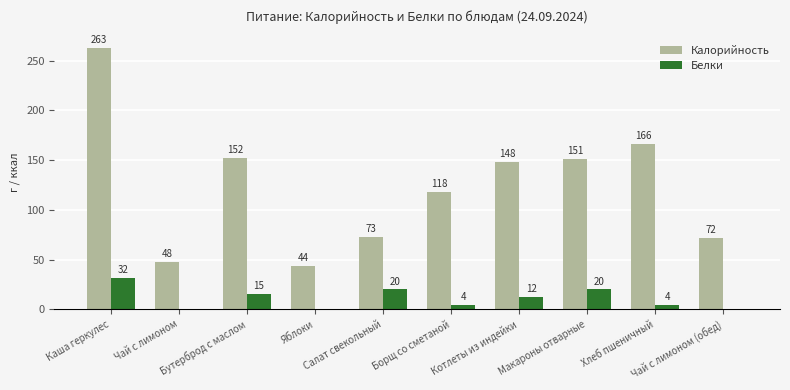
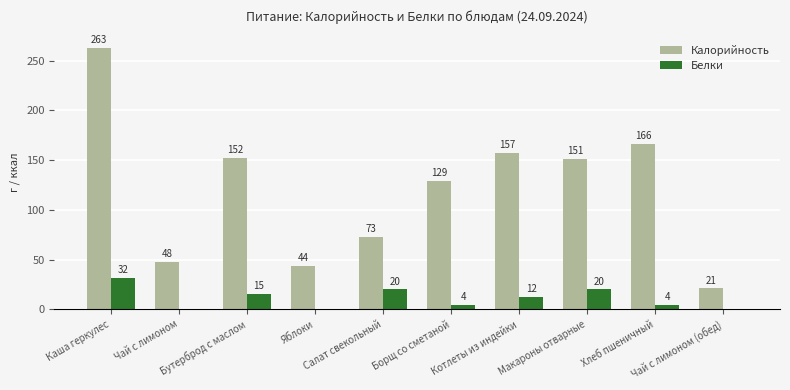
Калорийность, Борщ со сметаной: 118 -> 129
Калорийность, Котлеты из индейки: 148 -> 157
Калорийность, Чай с лимоном (обед): 72 -> 21
